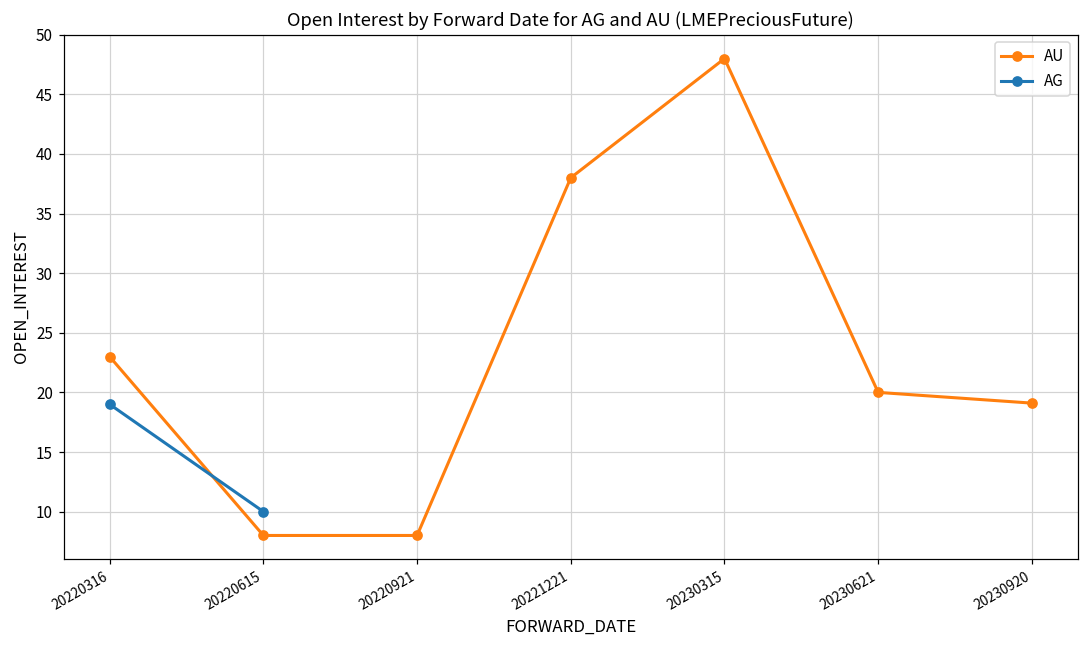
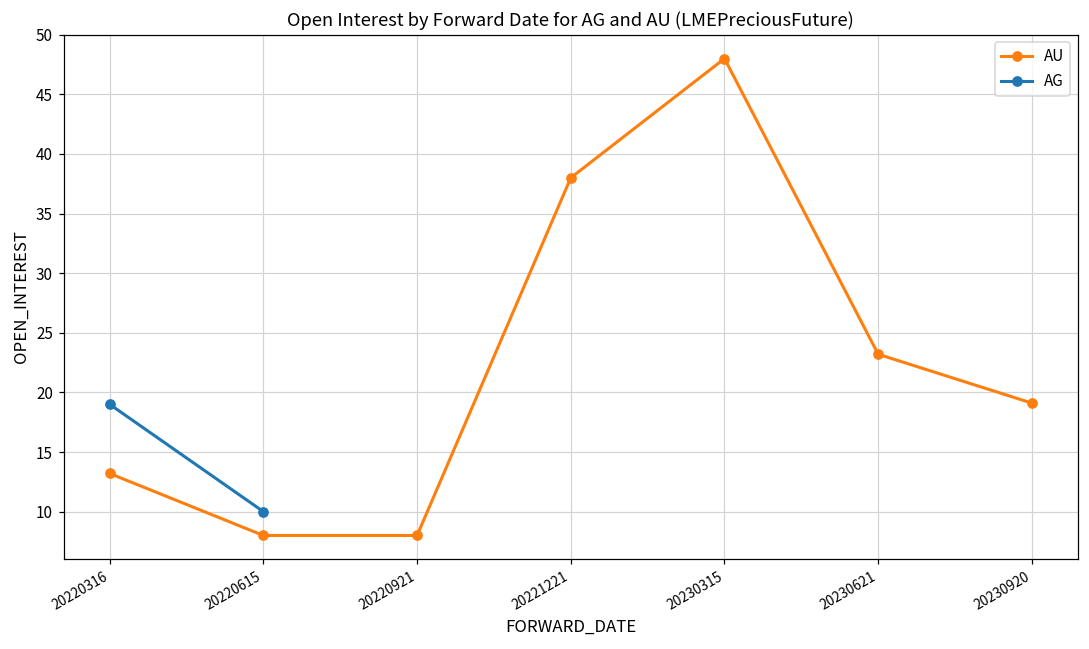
AU, 20220316: 23.0 -> 13.2
AU, 20230621: 20.0 -> 23.2
